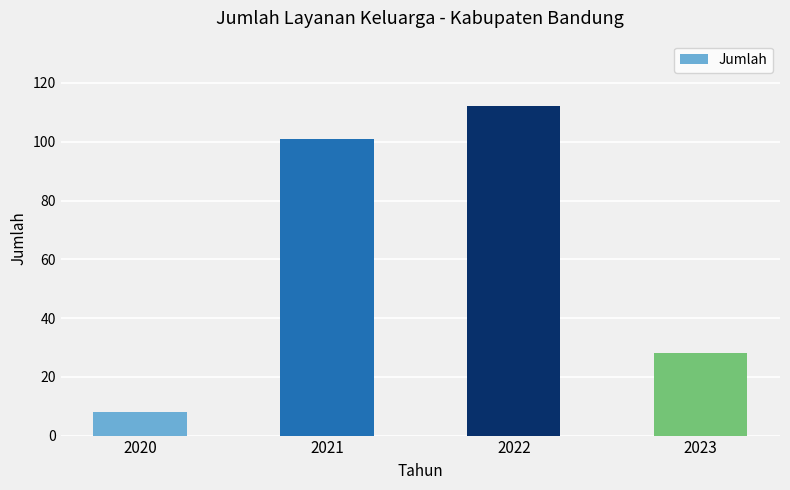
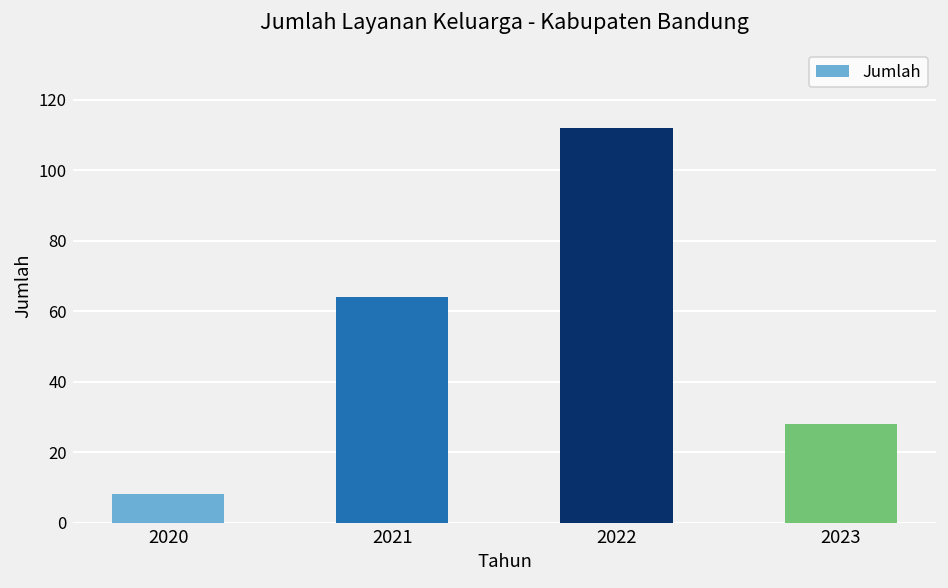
2021: 101 -> 64
